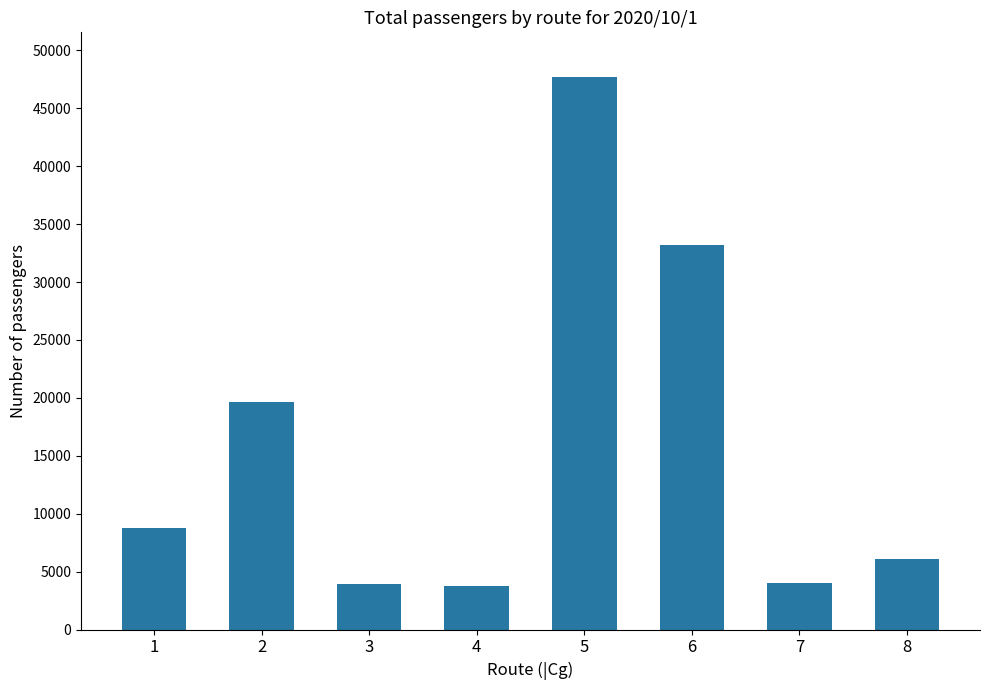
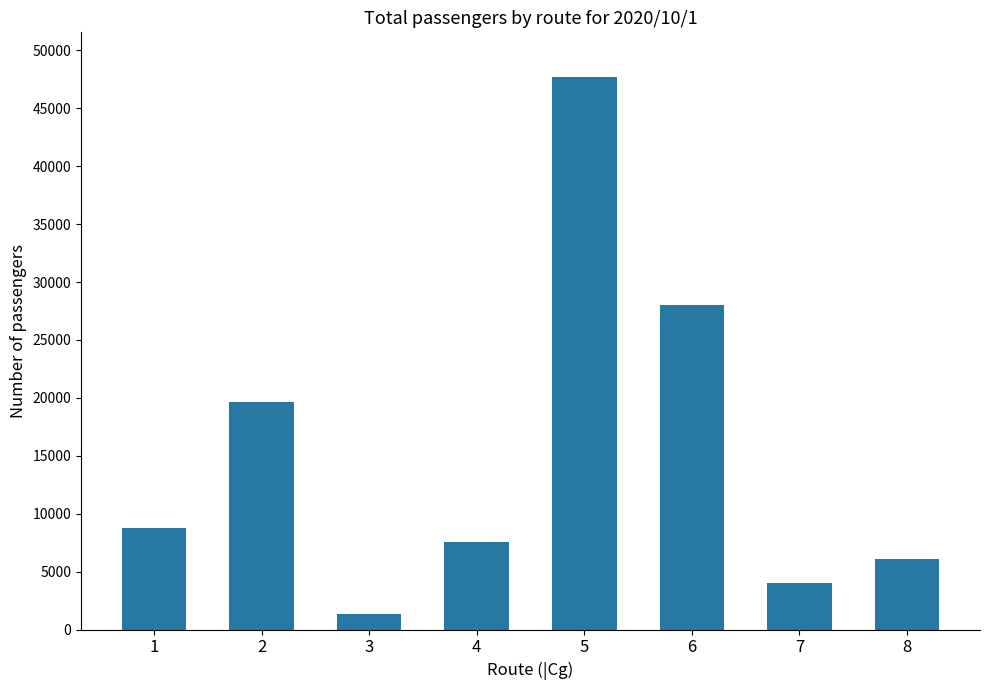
3: 3900 -> 1400
4: 3800 -> 7500
6: 33200 -> 28000
